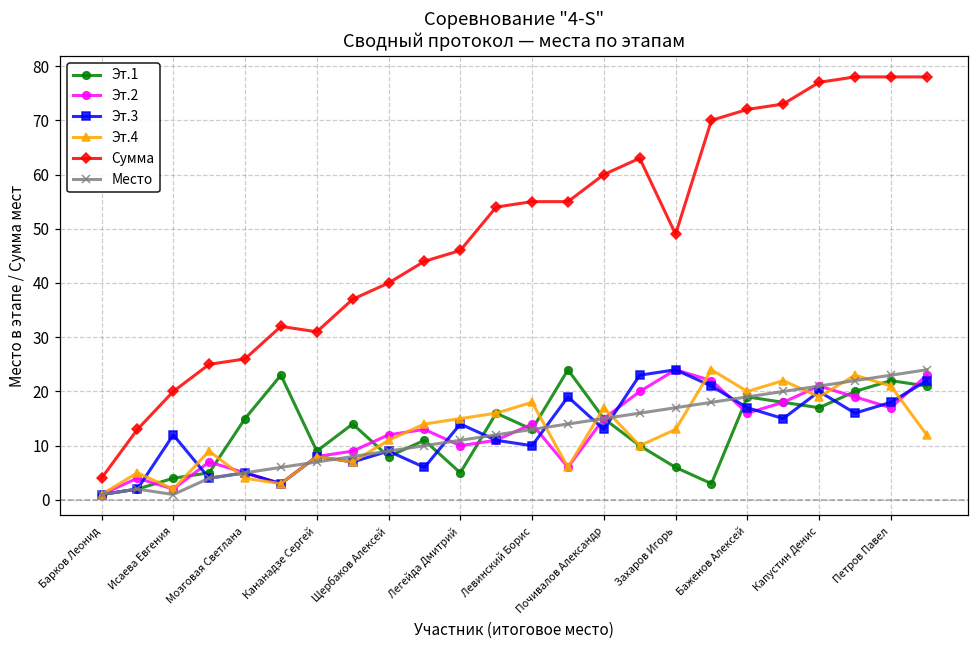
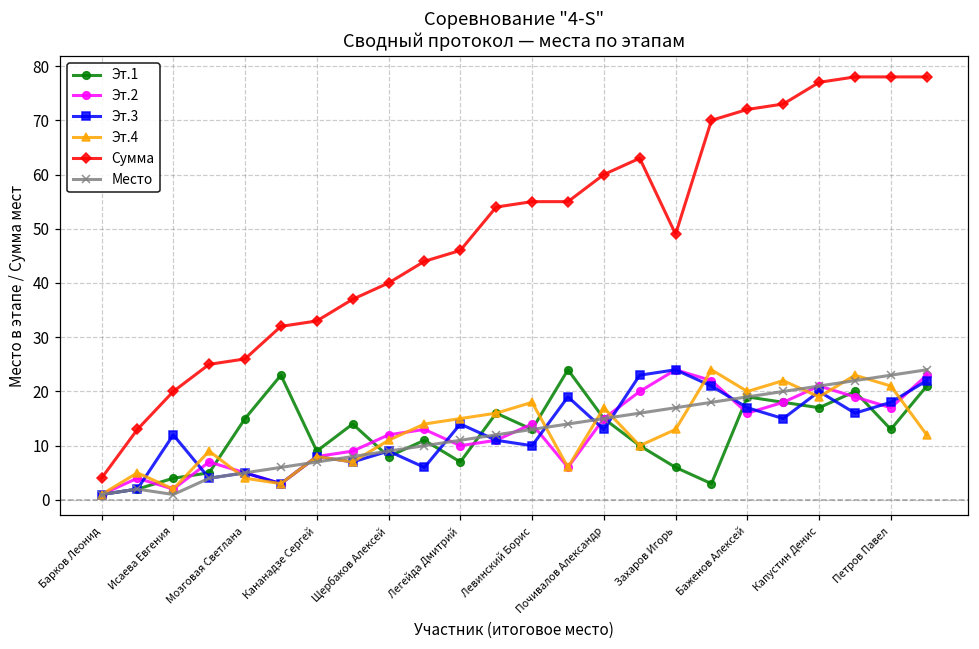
Сумма, Кананадзе Сергей: 31 -> 33
Эт.1, Легейда Дмитрий: 5 -> 7
Эт.1, Петров Павел: 22 -> 13
